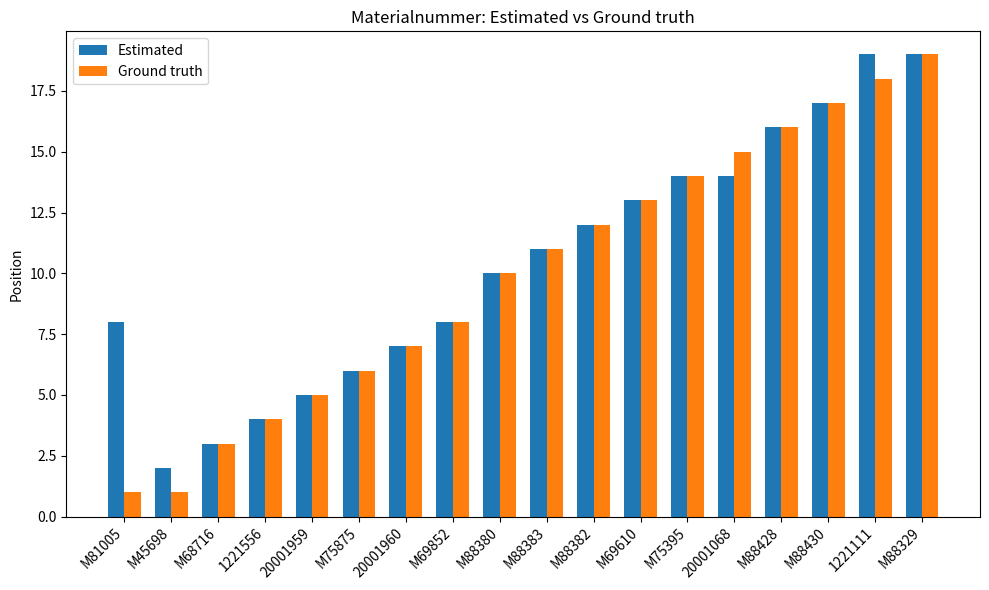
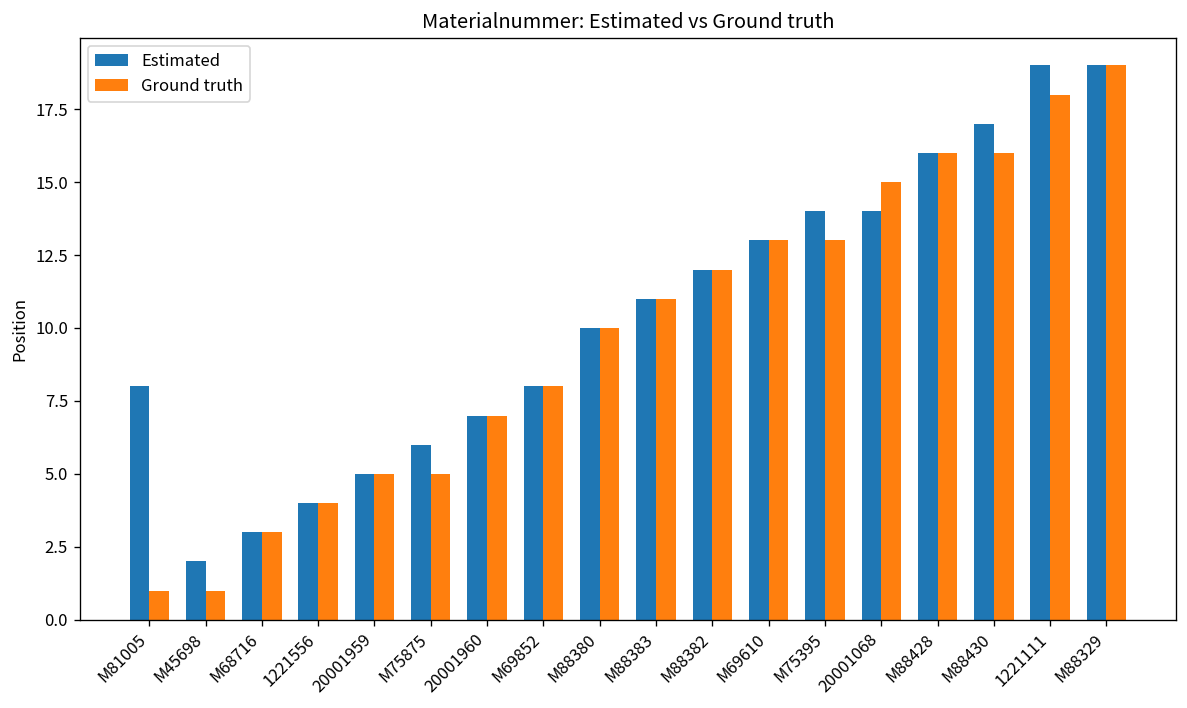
Ground truth, M75875: 6 -> 5
Ground truth, M75395: 14 -> 13
Ground truth, M88430: 17 -> 16
